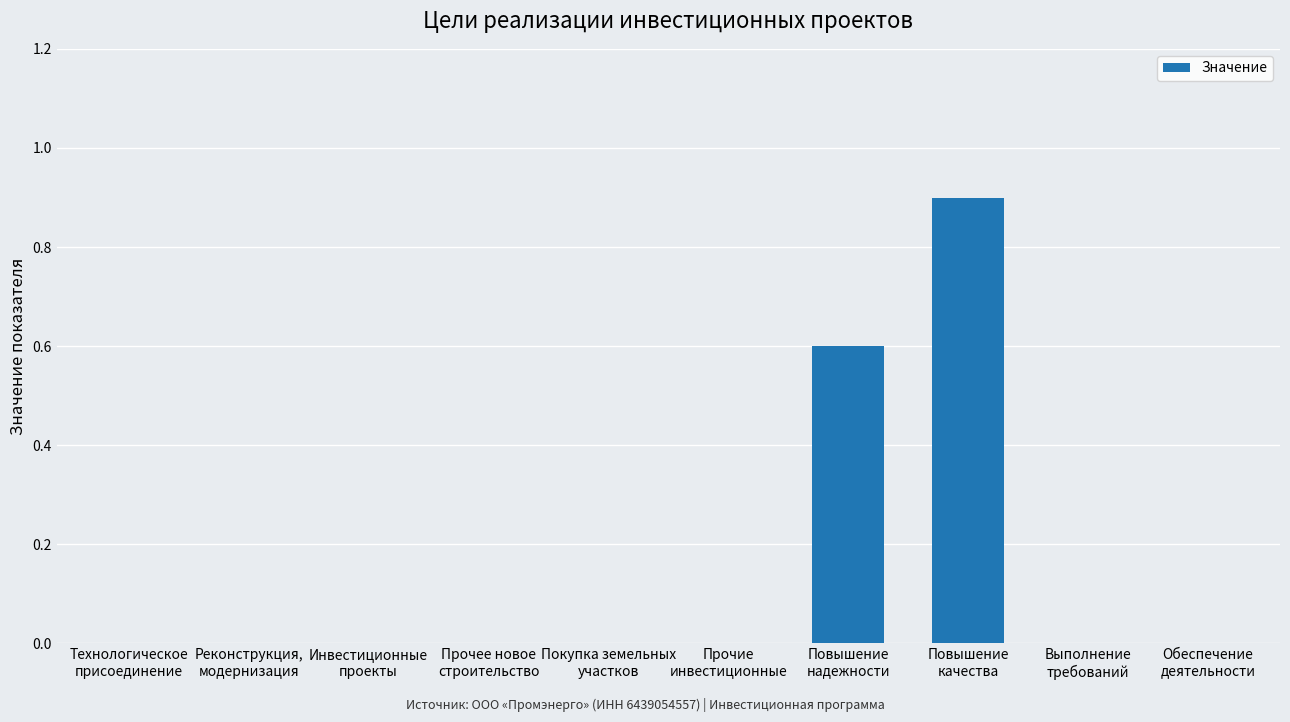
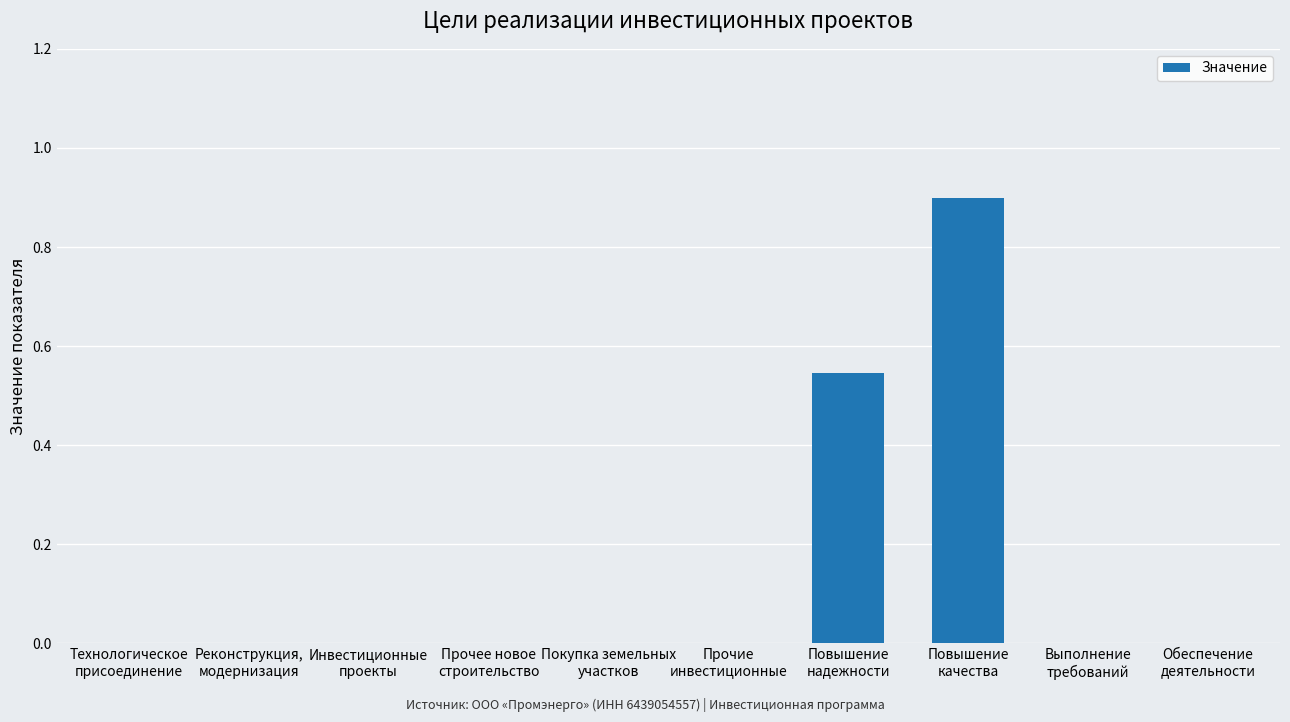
Повышение надежности: 0.60 -> 0.55
